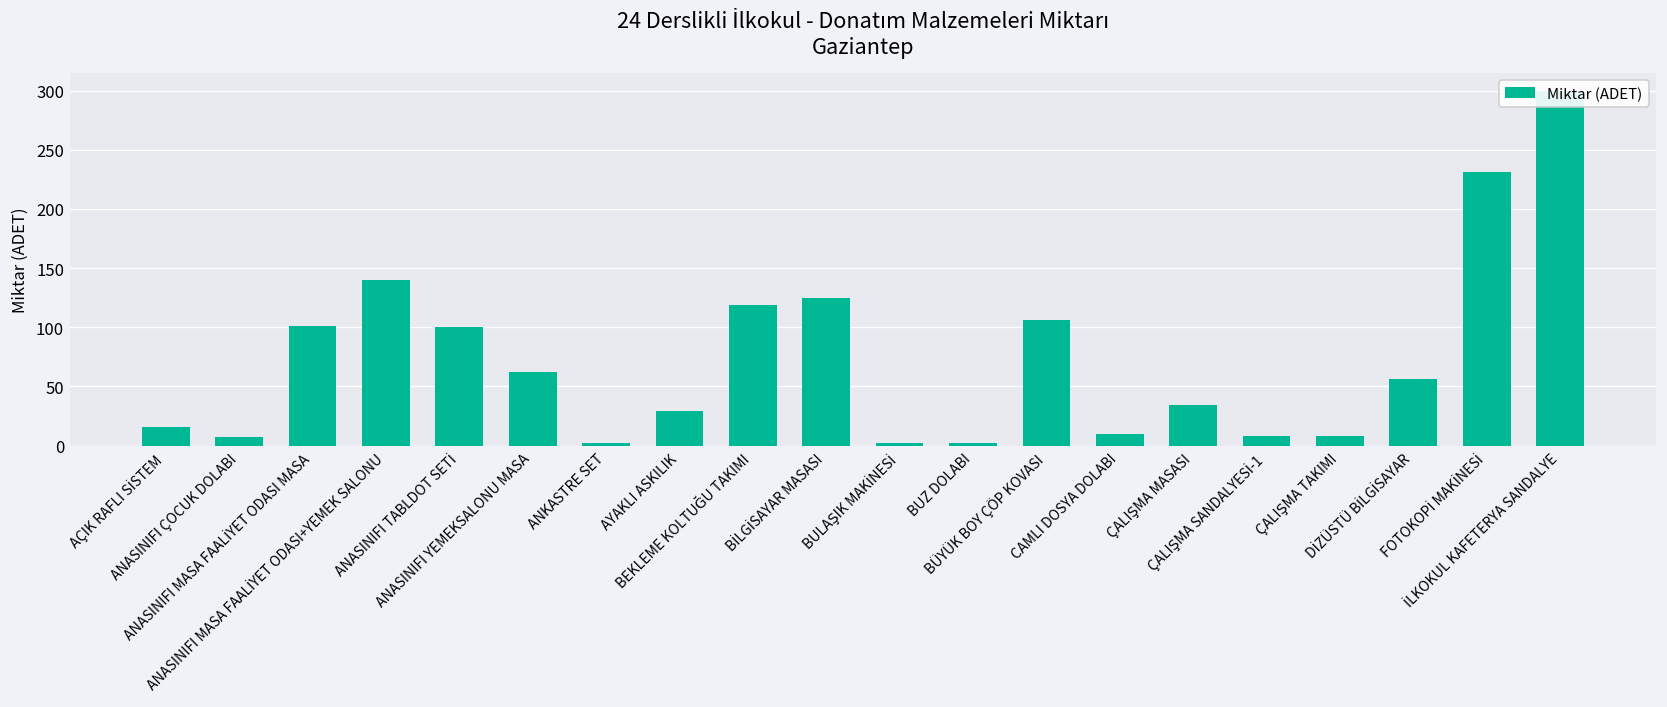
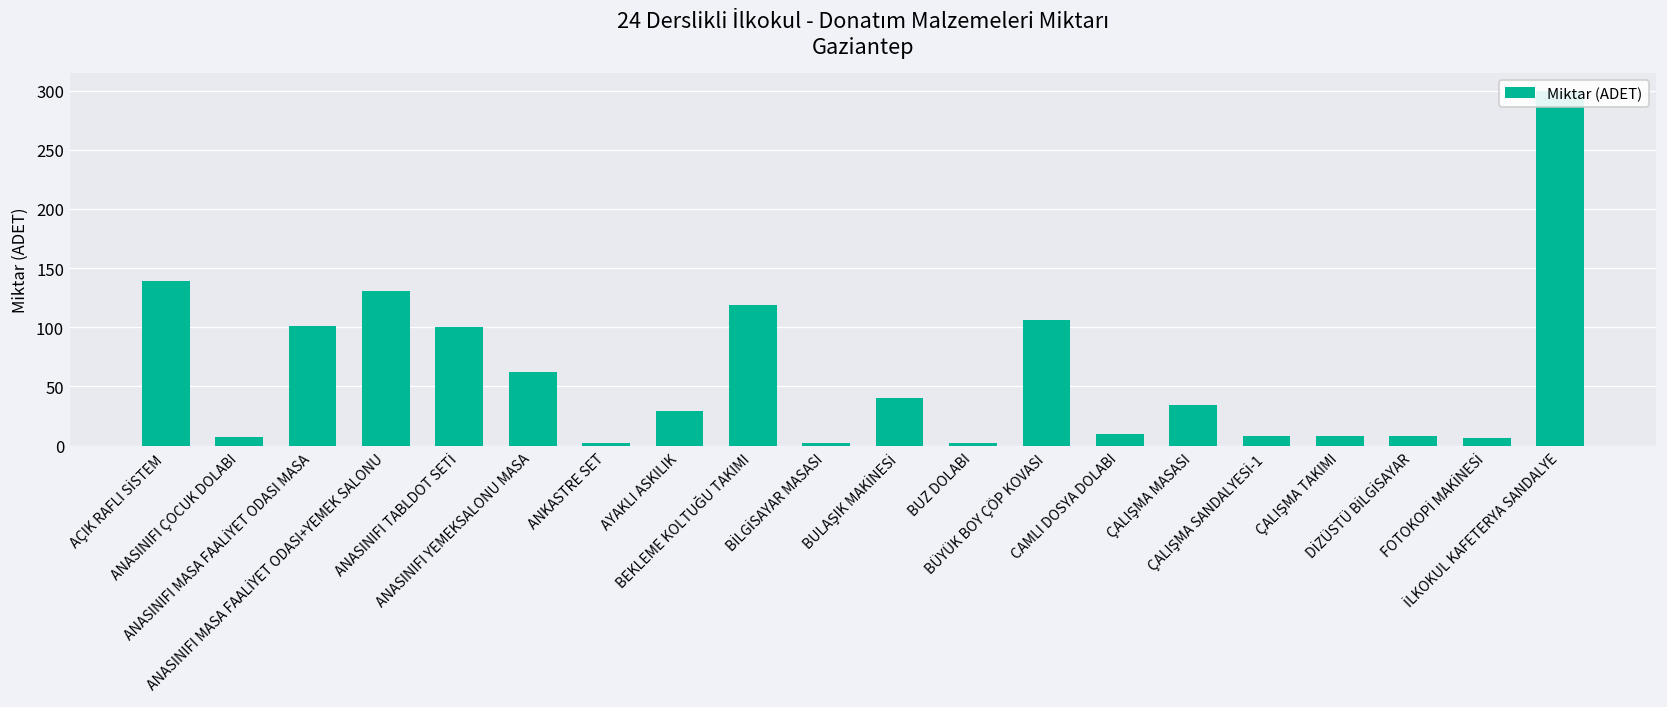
AÇIK RAFLI SİSTEM: 20 -> 140
ANASINIFI MASA FAALİYET ODASI+YEMEK SALONU: 140 -> 130
BİLGİSAYAR MASASI: 130 -> 0
BULAŞIK MAKİNESİ: 0 -> 40
DİZÜSTÜ BİLGİSAYAR: 60 -> 10
FOTOKOPİ MAKİNESİ: 230 -> 10
